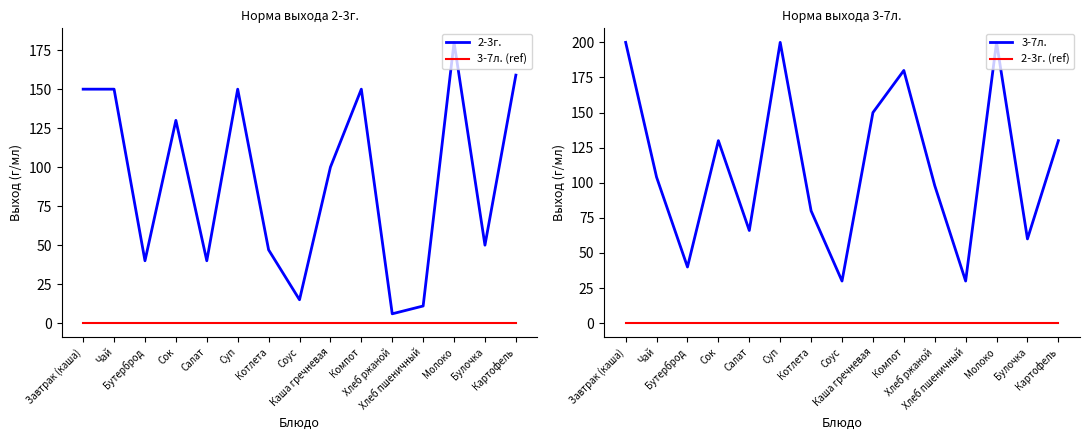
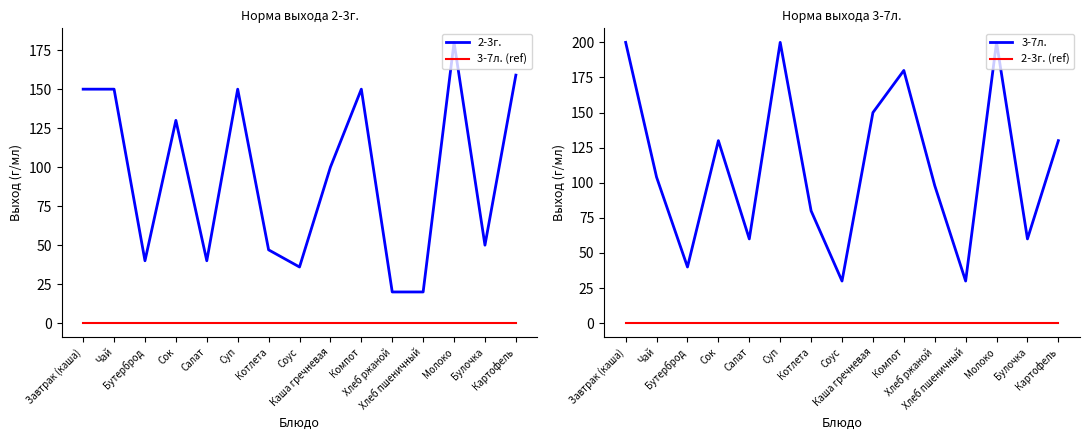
Норма выхода 2-3г., 2-3г., Соус: 15 -> 36
Норма выхода 2-3г., 2-3г., Хлеб ржаной: 6 -> 20
Норма выхода 2-3г., 2-3г., Хлеб пшеничный: 11 -> 20
Норма выхода 3-7л., 3-7л., Салат: 66 -> 60
